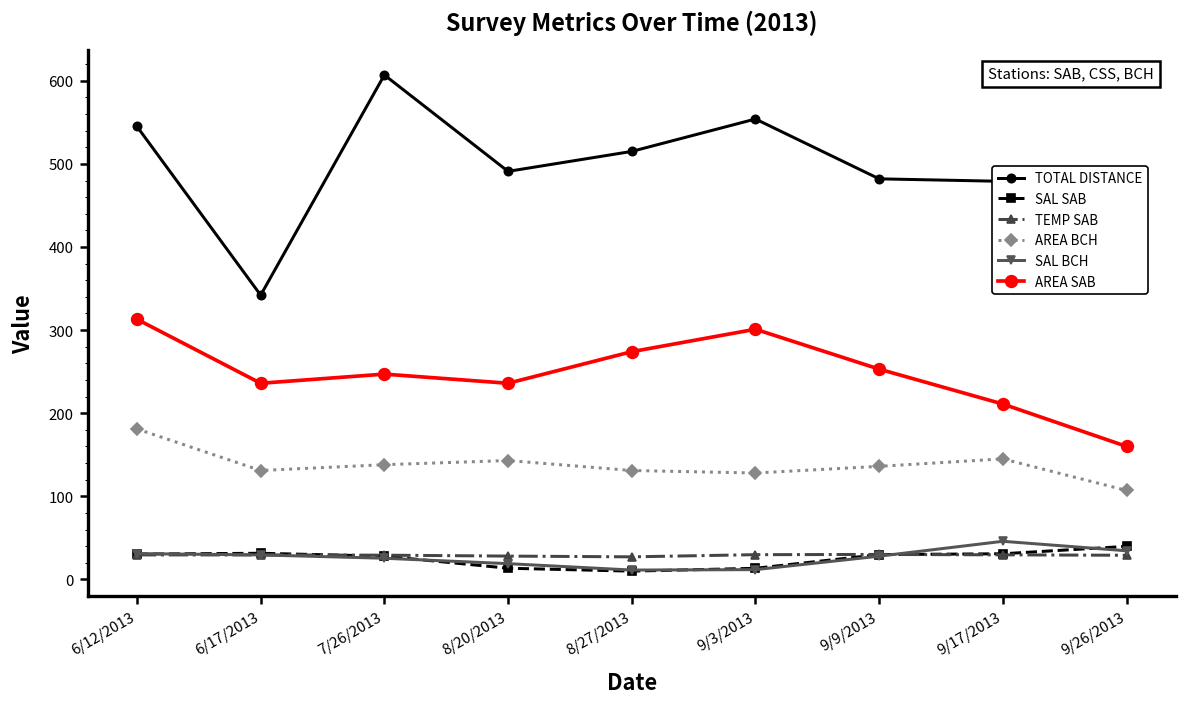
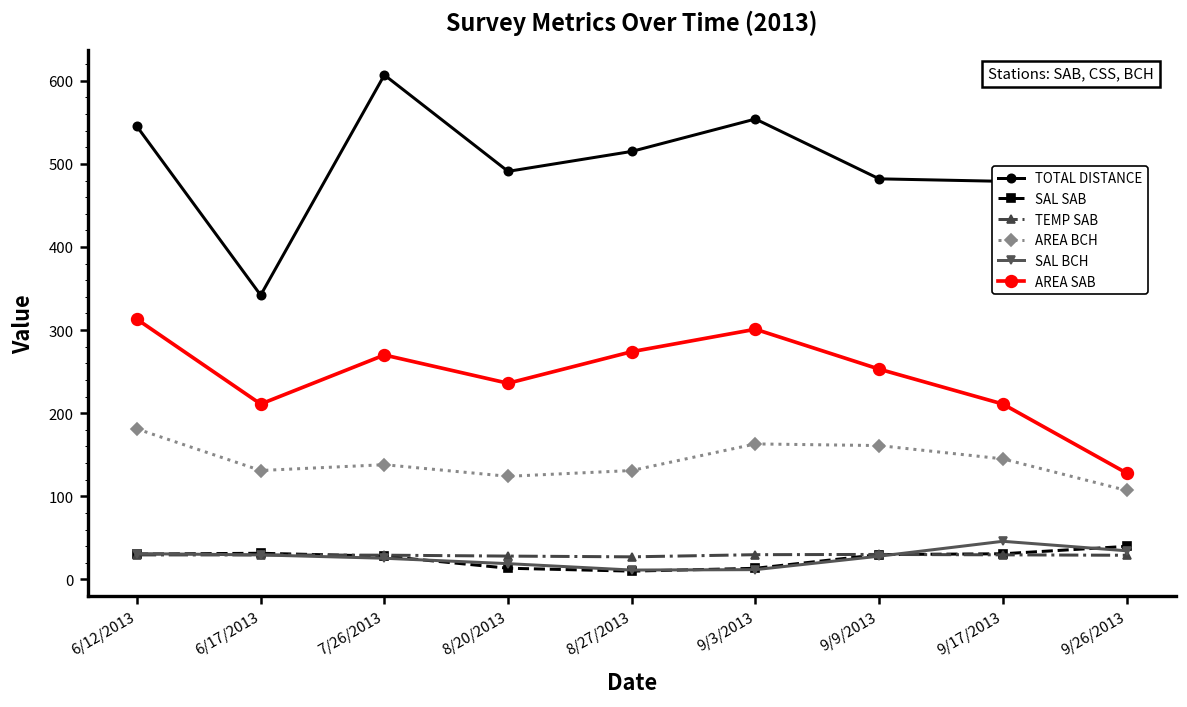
AREA SAB, 6/17/2013: 240 -> 210
AREA SAB, 7/26/2013: 250 -> 270
AREA BCH, 8/20/2013: 140 -> 120
AREA BCH, 9/3/2013: 130 -> 160
AREA BCH, 9/9/2013: 140 -> 160
AREA SAB, 9/26/2013: 160 -> 130
